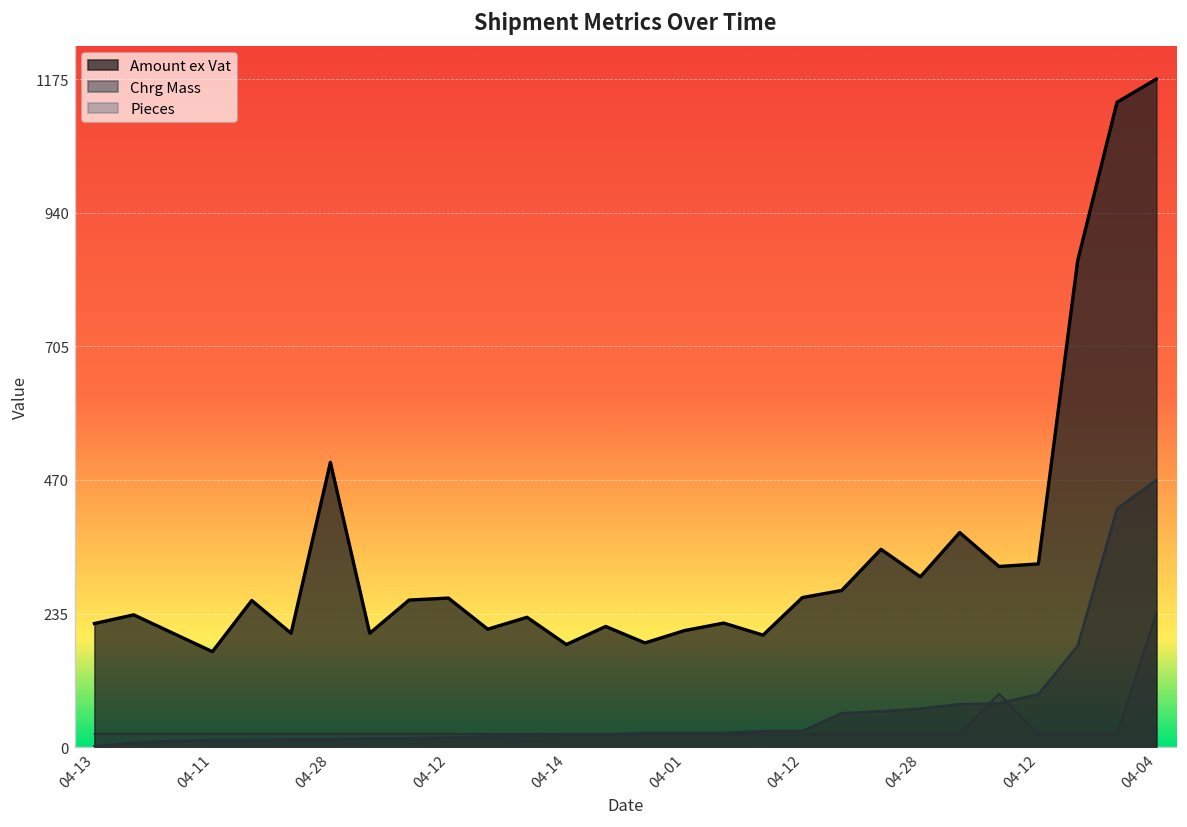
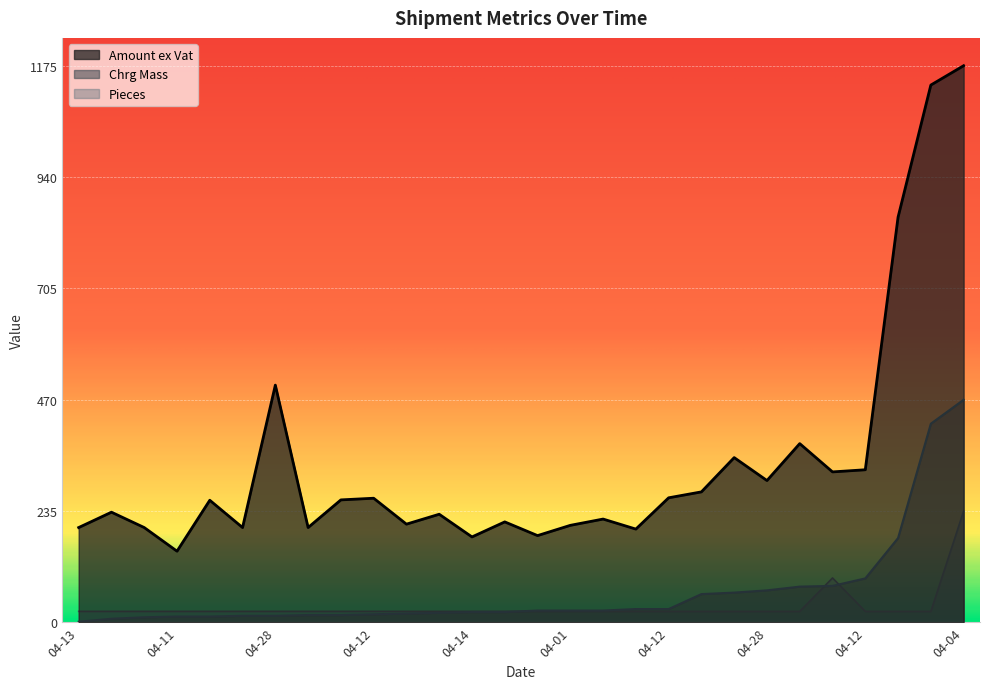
Amount ex Vat, 04-13: 220 -> 200
Amount ex Vat, 04-11: 170 -> 150
